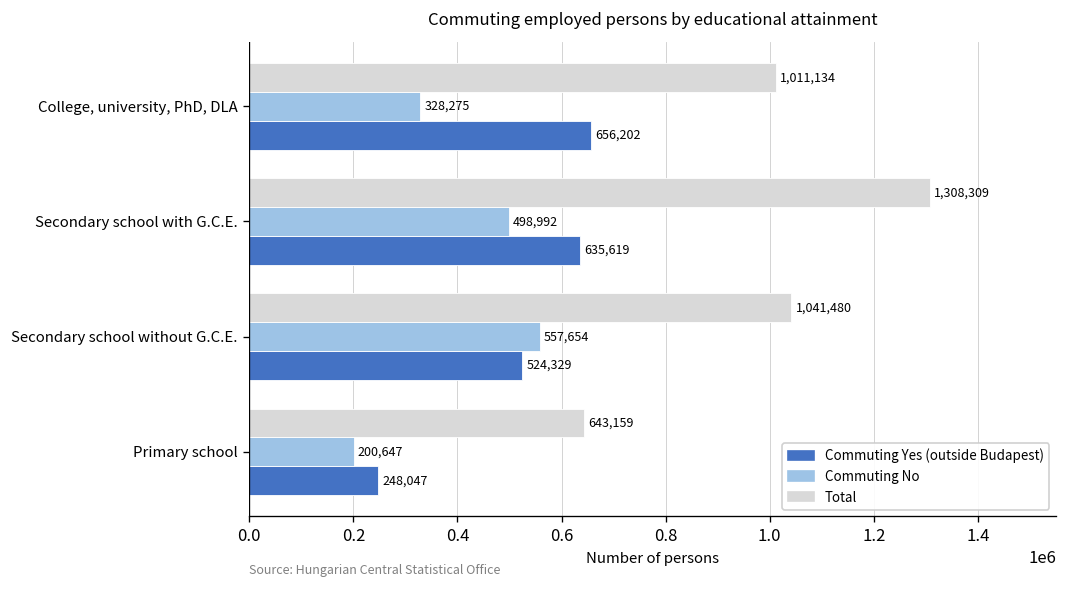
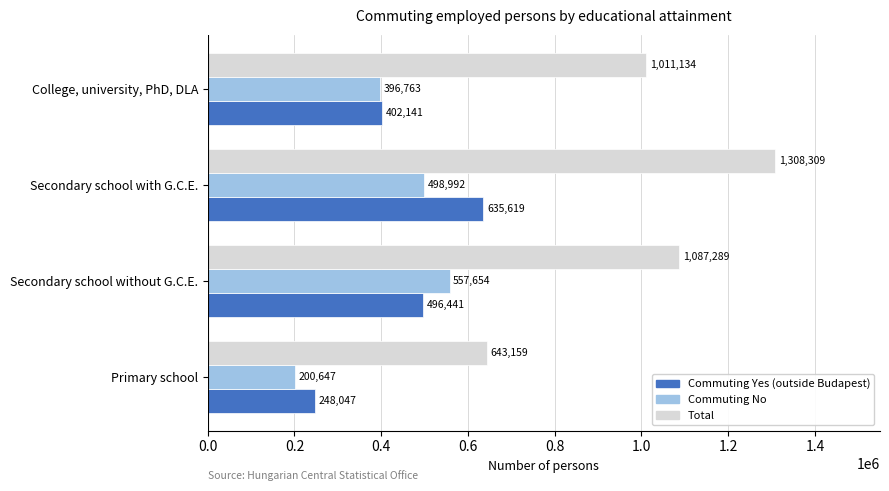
Commuting No, College, university, PhD, DLA: 328,275 -> 396,763
Commuting Yes (outside Budapest), College, university, PhD, DLA: 656,202 -> 402,141
Total, Secondary school without G.C.E.: 1,041,480 -> 1,087,289
Commuting Yes (outside Budapest), Secondary school without G.C.E.: 524,329 -> 496,441
